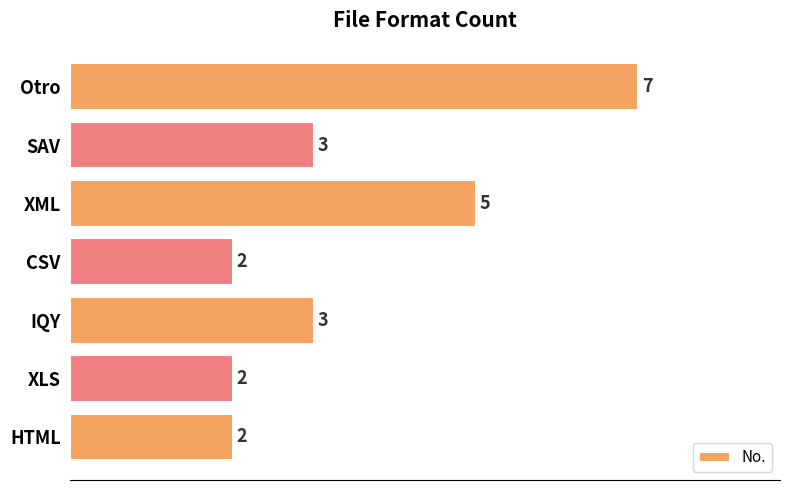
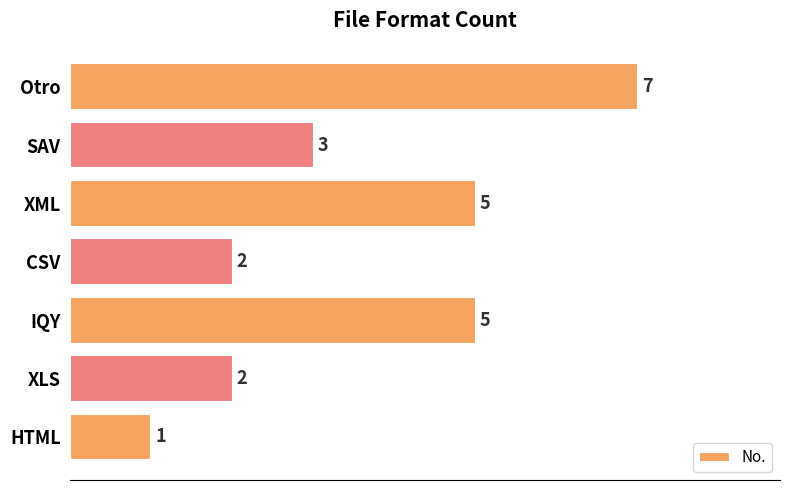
IQY: 3 -> 5
HTML: 2 -> 1
